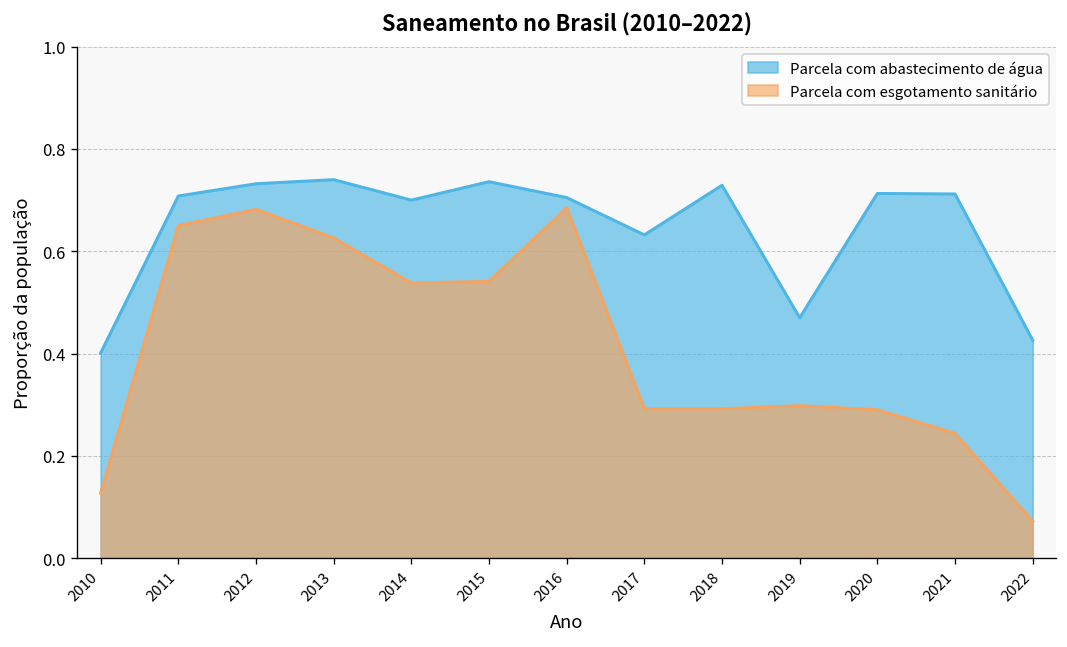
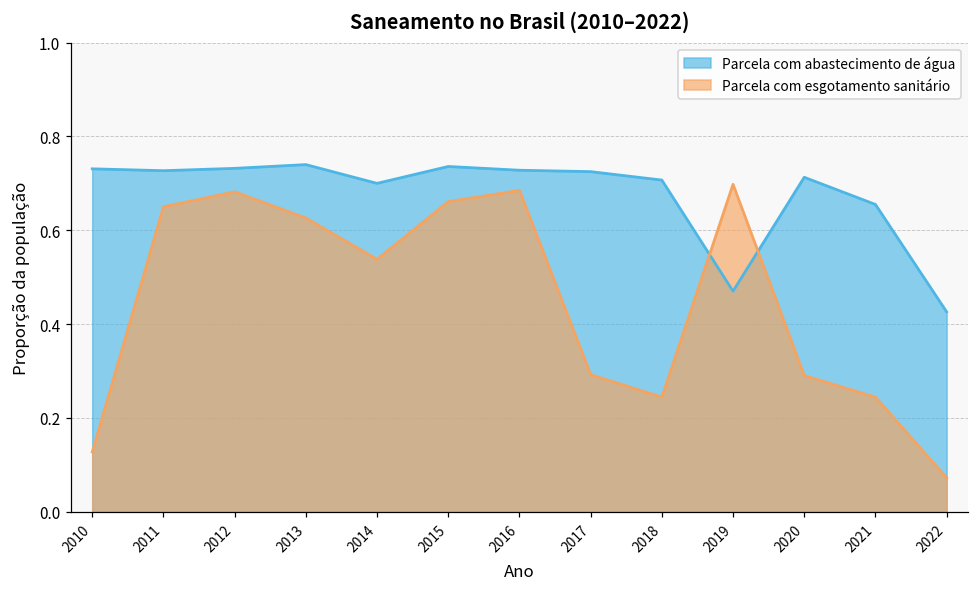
Parcela com abastecimento de água, 2010: 0.40 -> 0.73
Parcela com abastecimento de água, 2011: 0.71 -> 0.73
Parcela com esgotamento sanitário, 2015: 0.54 -> 0.66
Parcela com abastecimento de água, 2016: 0.71 -> 0.73
Parcela com abastecimento de água, 2017: 0.63 -> 0.73
Parcela com abastecimento de água, 2018: 0.73 -> 0.71
Parcela com esgotamento sanitário, 2018: 0.29 -> 0.24
Parcela com esgotamento sanitário, 2019: 0.30 -> 0.70
Parcela com abastecimento de água, 2021: 0.71 -> 0.66
